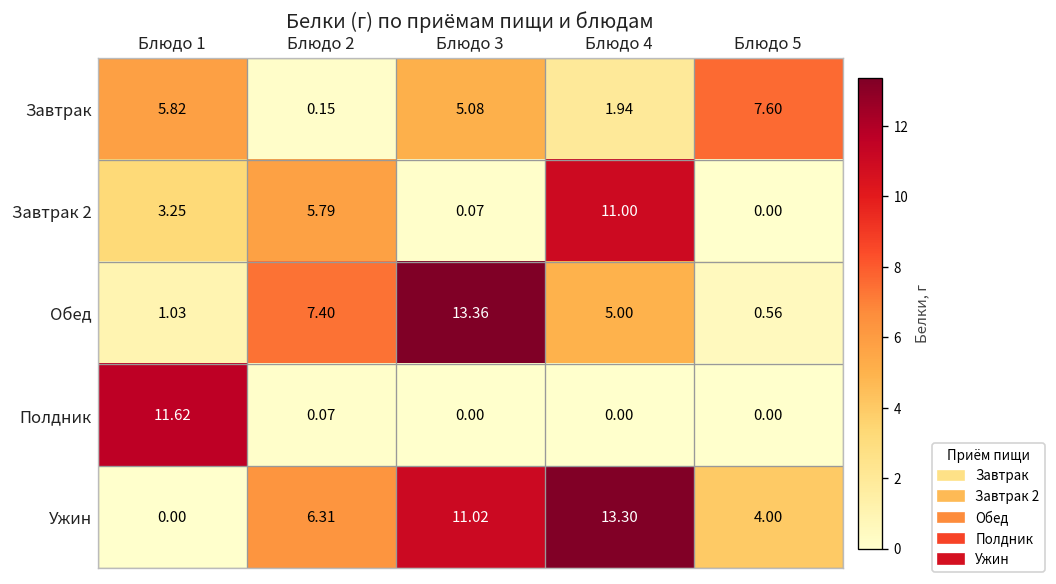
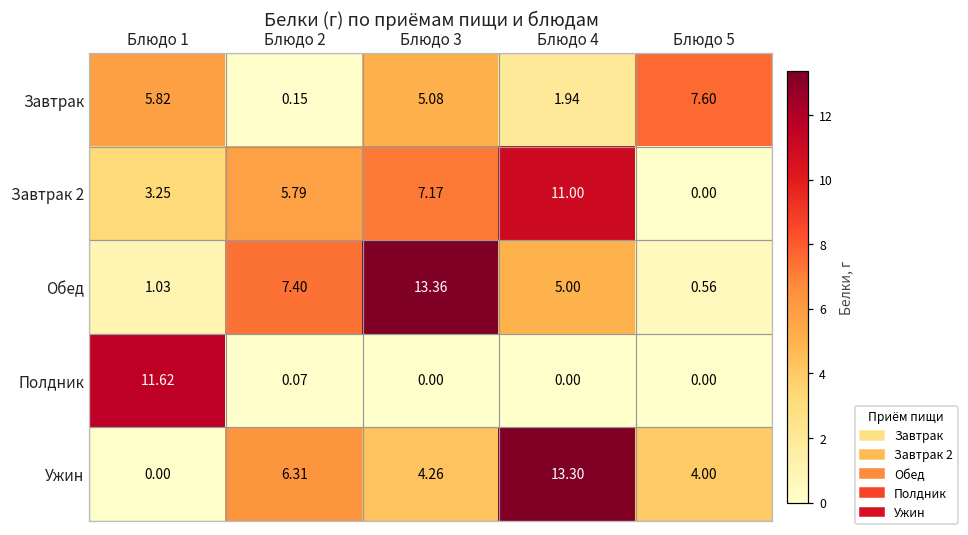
Завтрак 2, Блюдо 3: 0.07 -> 7.17
Ужин, Блюдо 3: 11.02 -> 4.26
